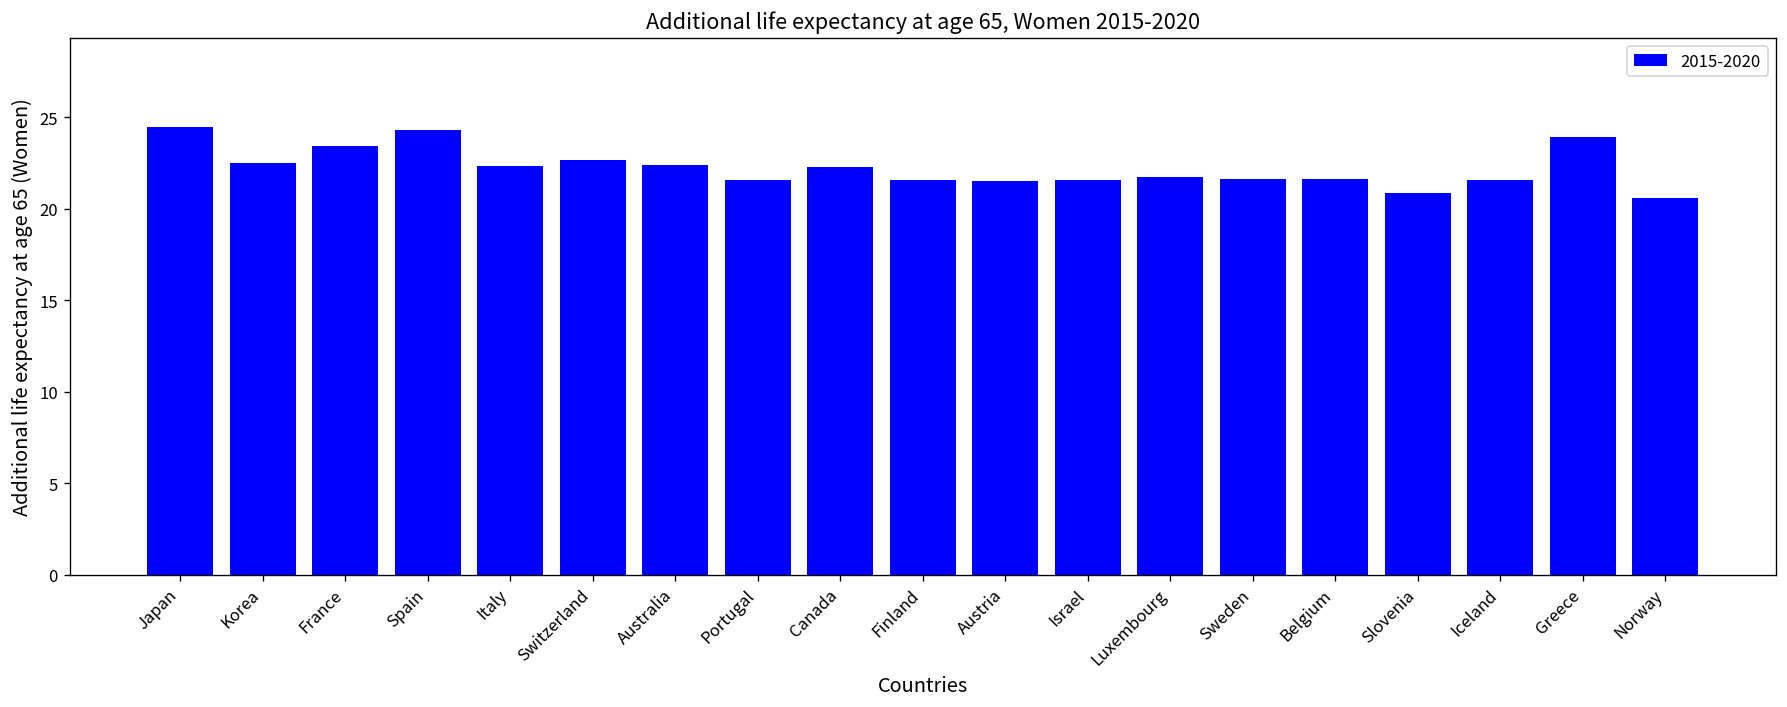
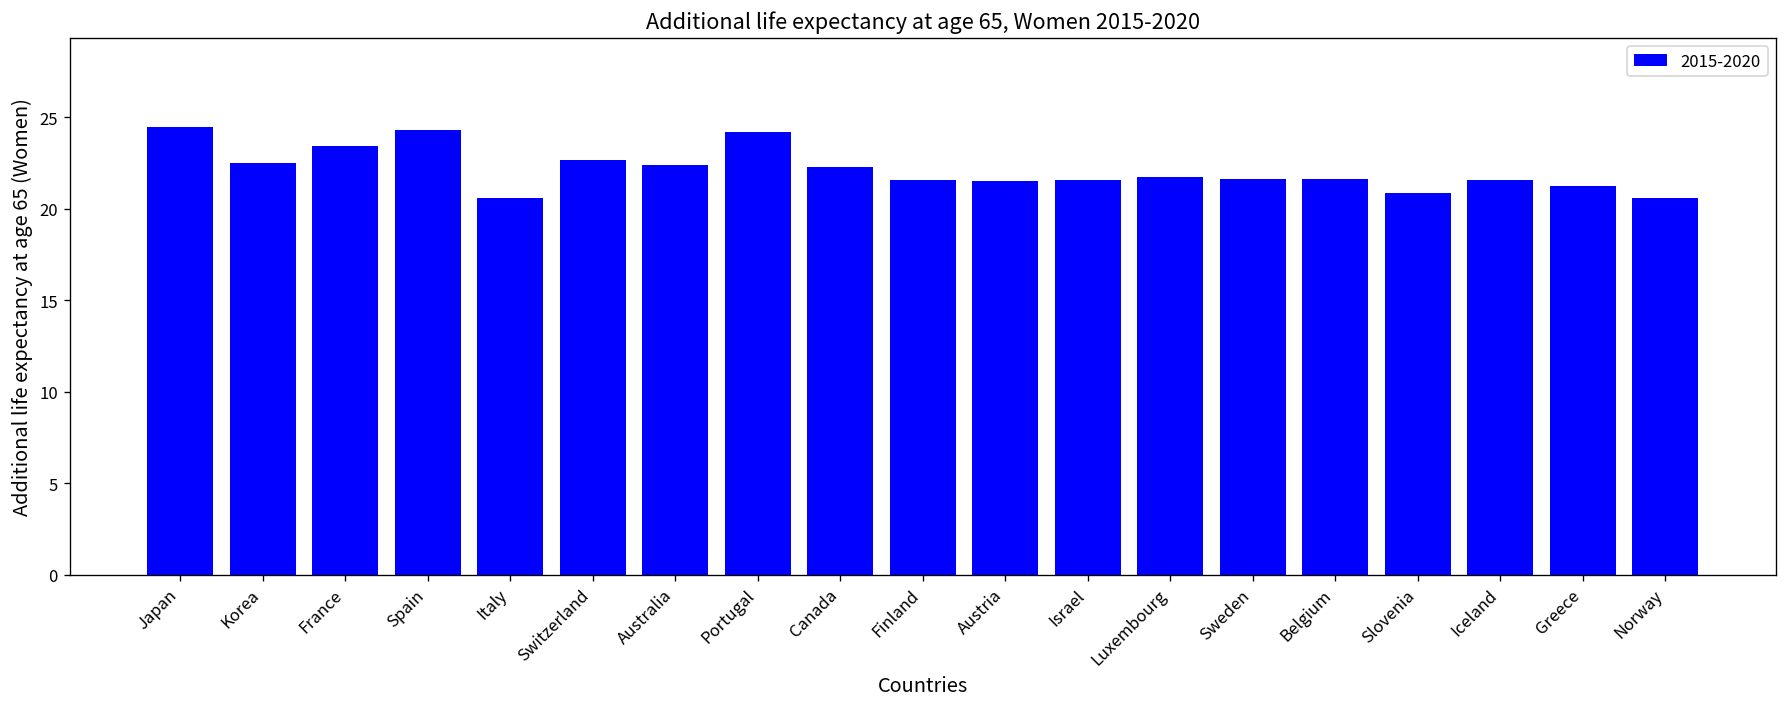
Italy: 22.4 -> 20.6
Portugal: 21.6 -> 24.2
Greece: 23.9 -> 21.3
